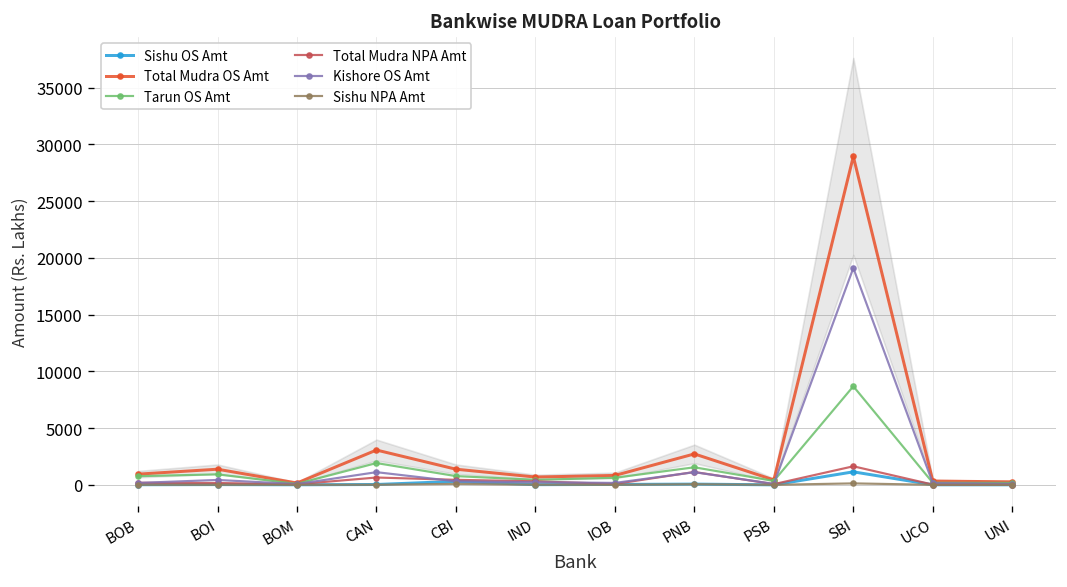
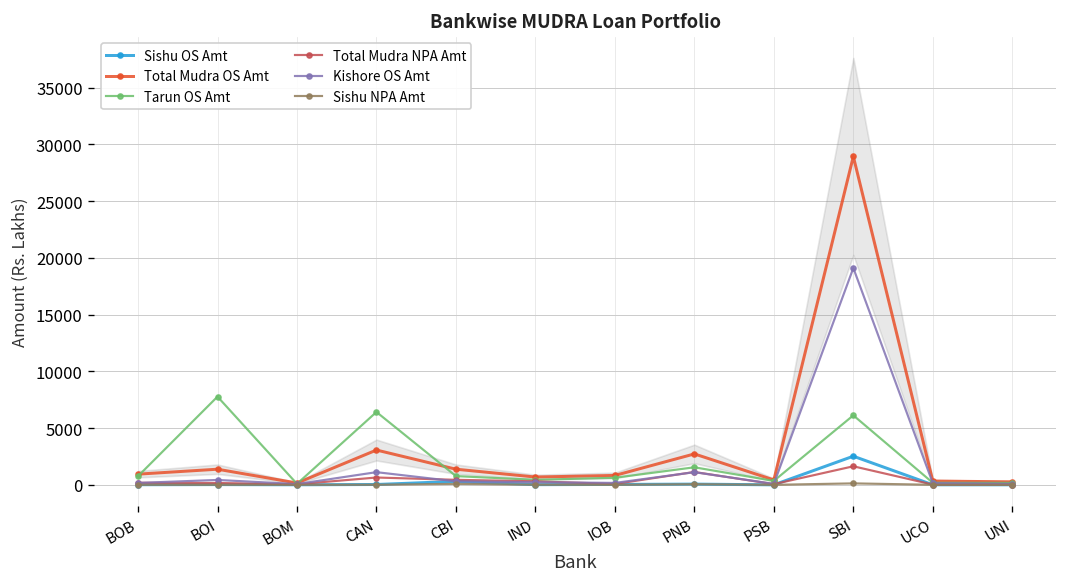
Tarun OS Amt, BOI: 1000 -> 8000
Tarun OS Amt, CAN: 2000 -> 6000
Sishu OS Amt, SBI: 1000 -> 3000
Tarun OS Amt, SBI: 9000 -> 6000
